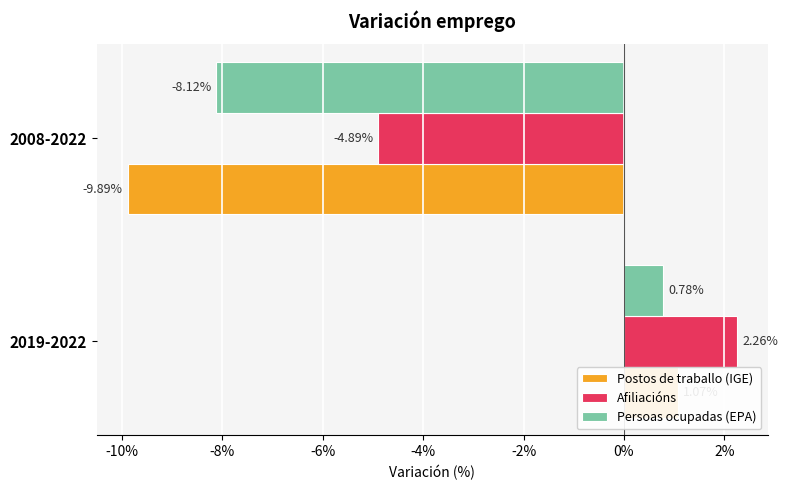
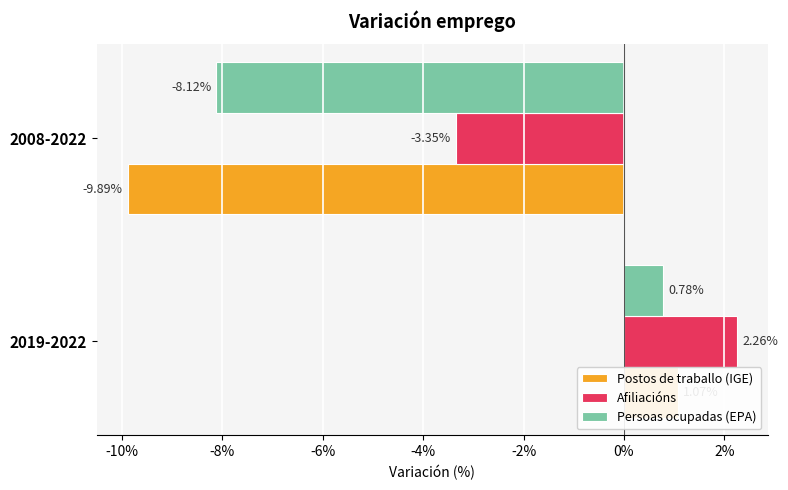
Afiliacións, 2008-2022: -4.89% -> -3.35%
